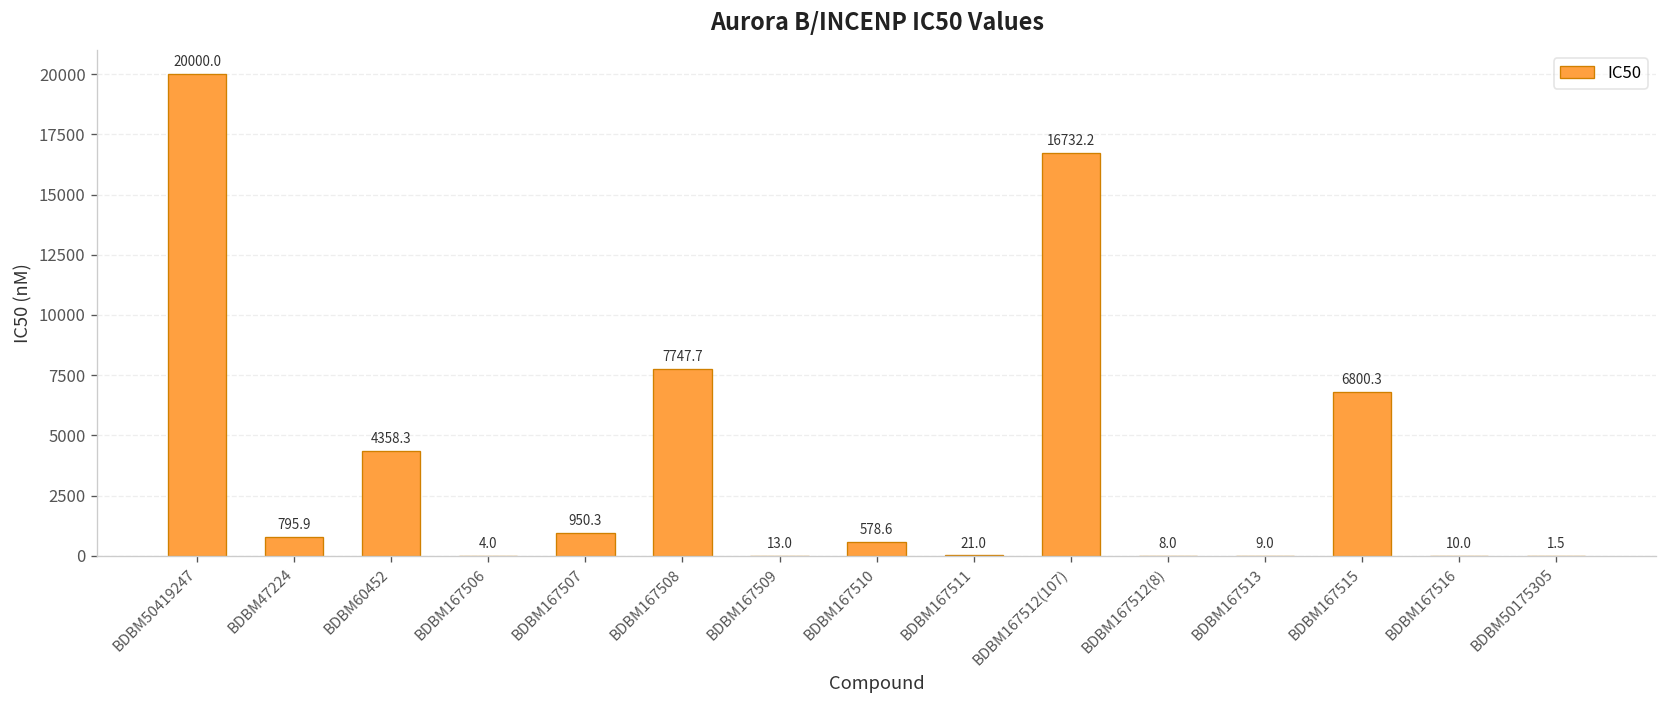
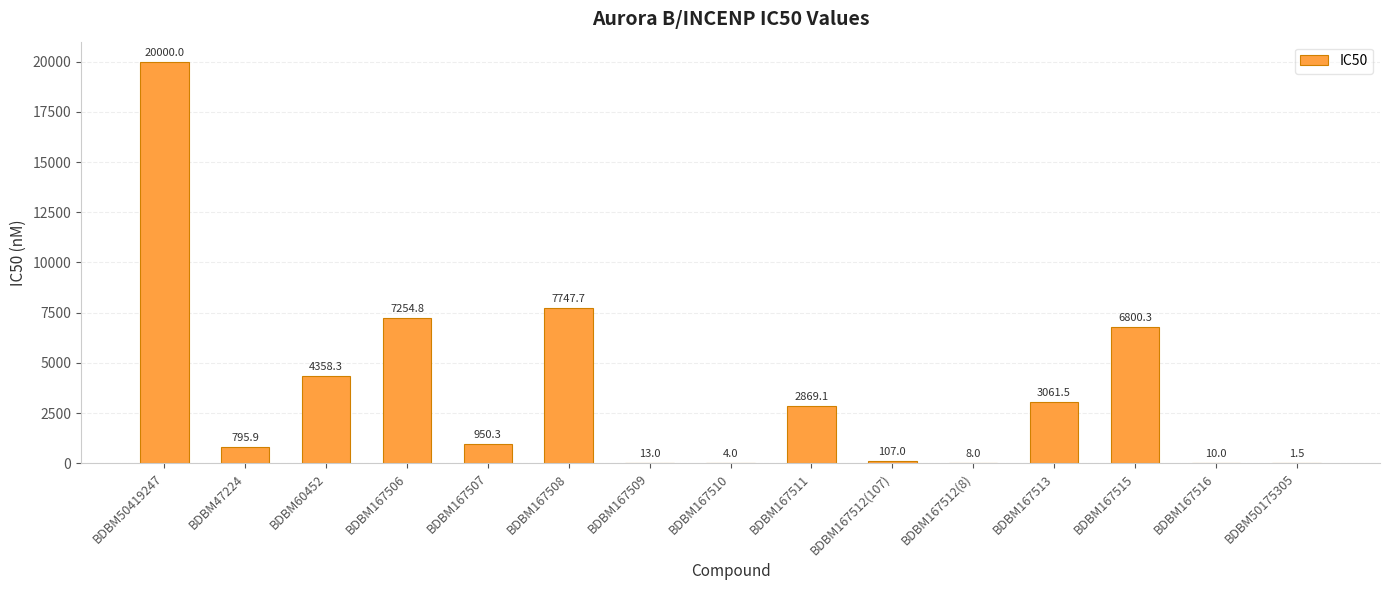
BDBM167506: 4.0 -> 7254.8
BDBM167510: 578.6 -> 4.0
BDBM167511: 21.0 -> 2869.1
BDBM167512(107): 16732.2 -> 107.0
BDBM167513: 9.0 -> 3061.5
